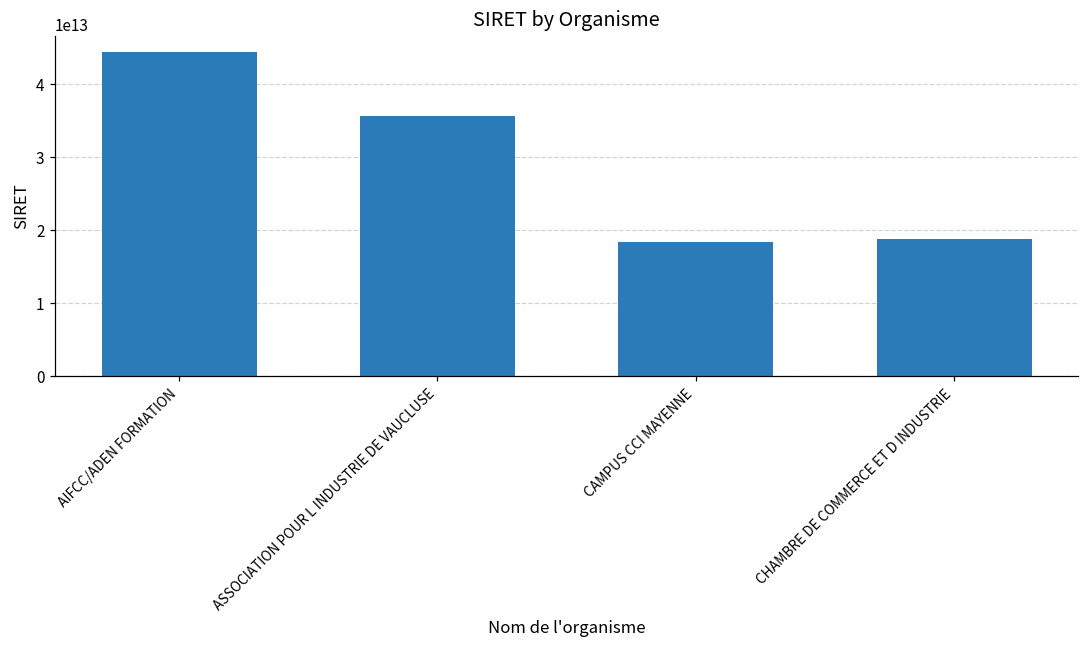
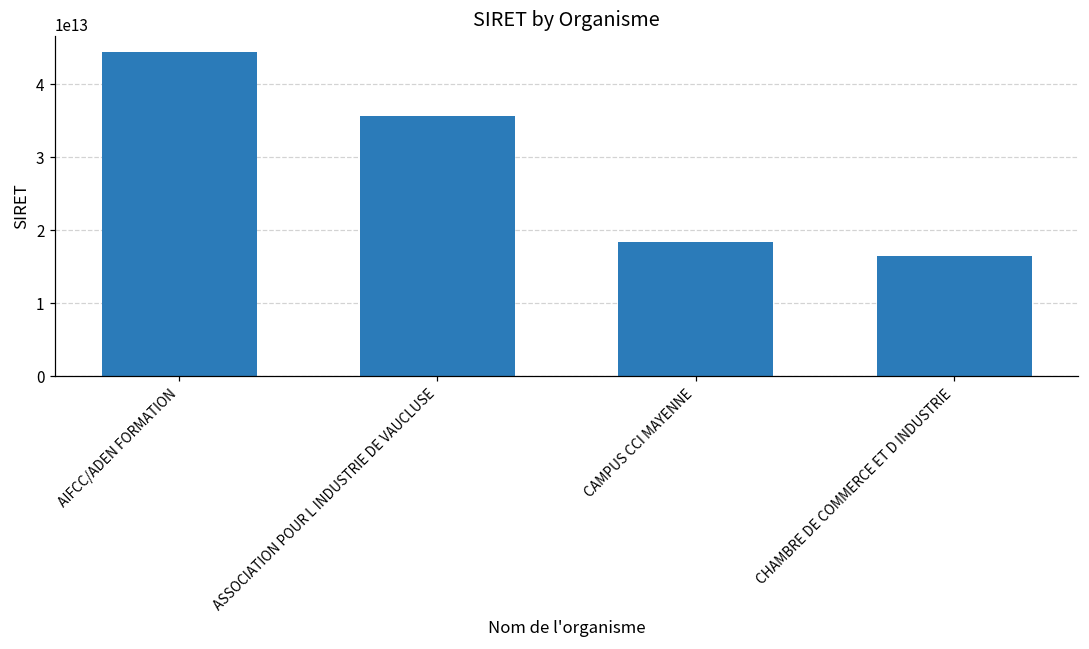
CHAMBRE DE COMMERCE ET D INDUSTRIE: 19000000000000 -> 17000000000000
